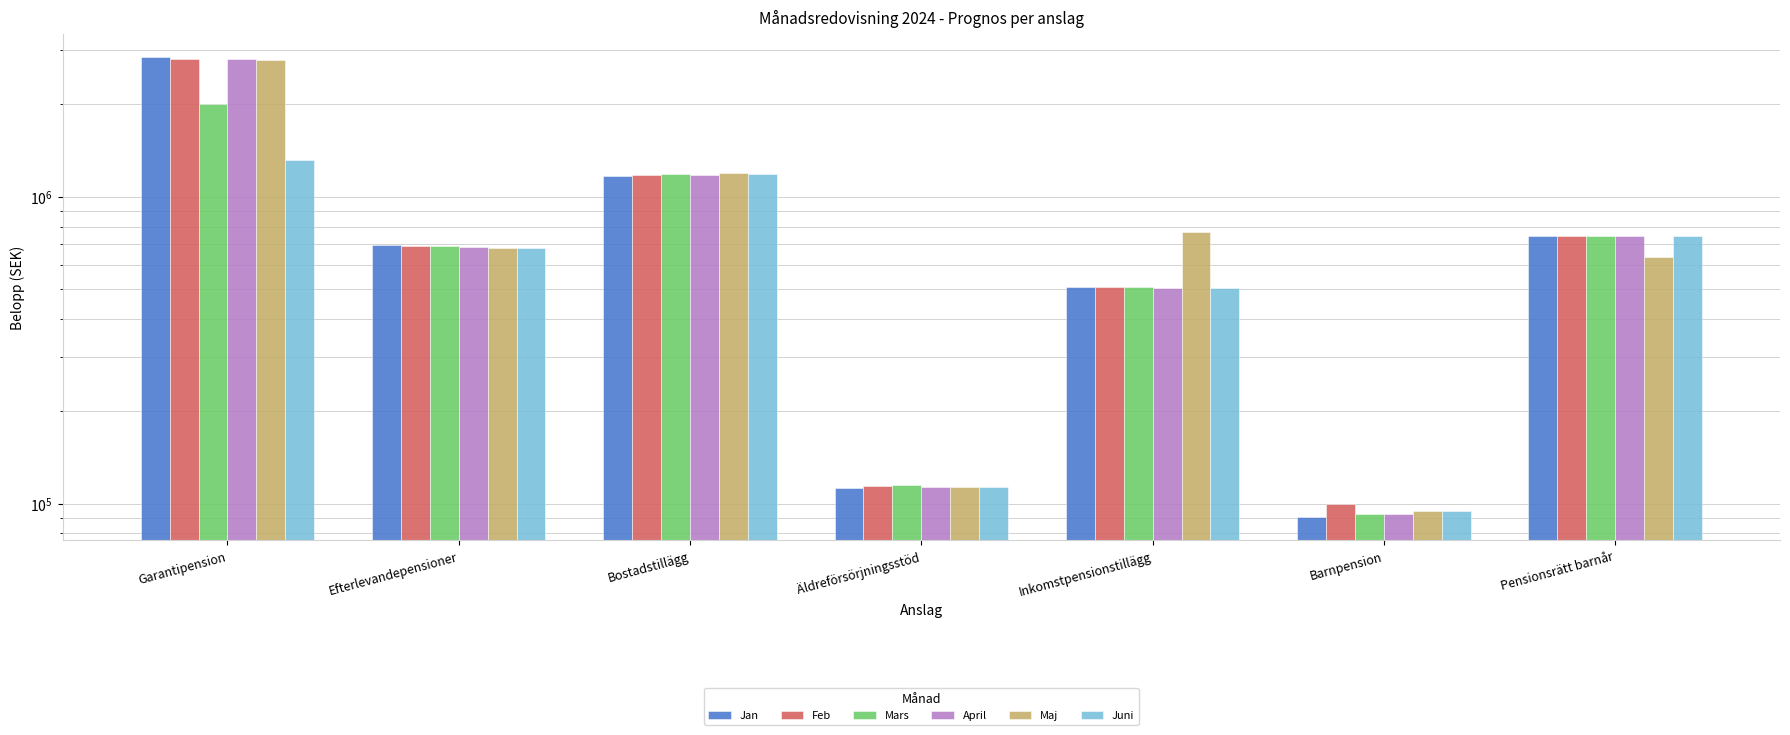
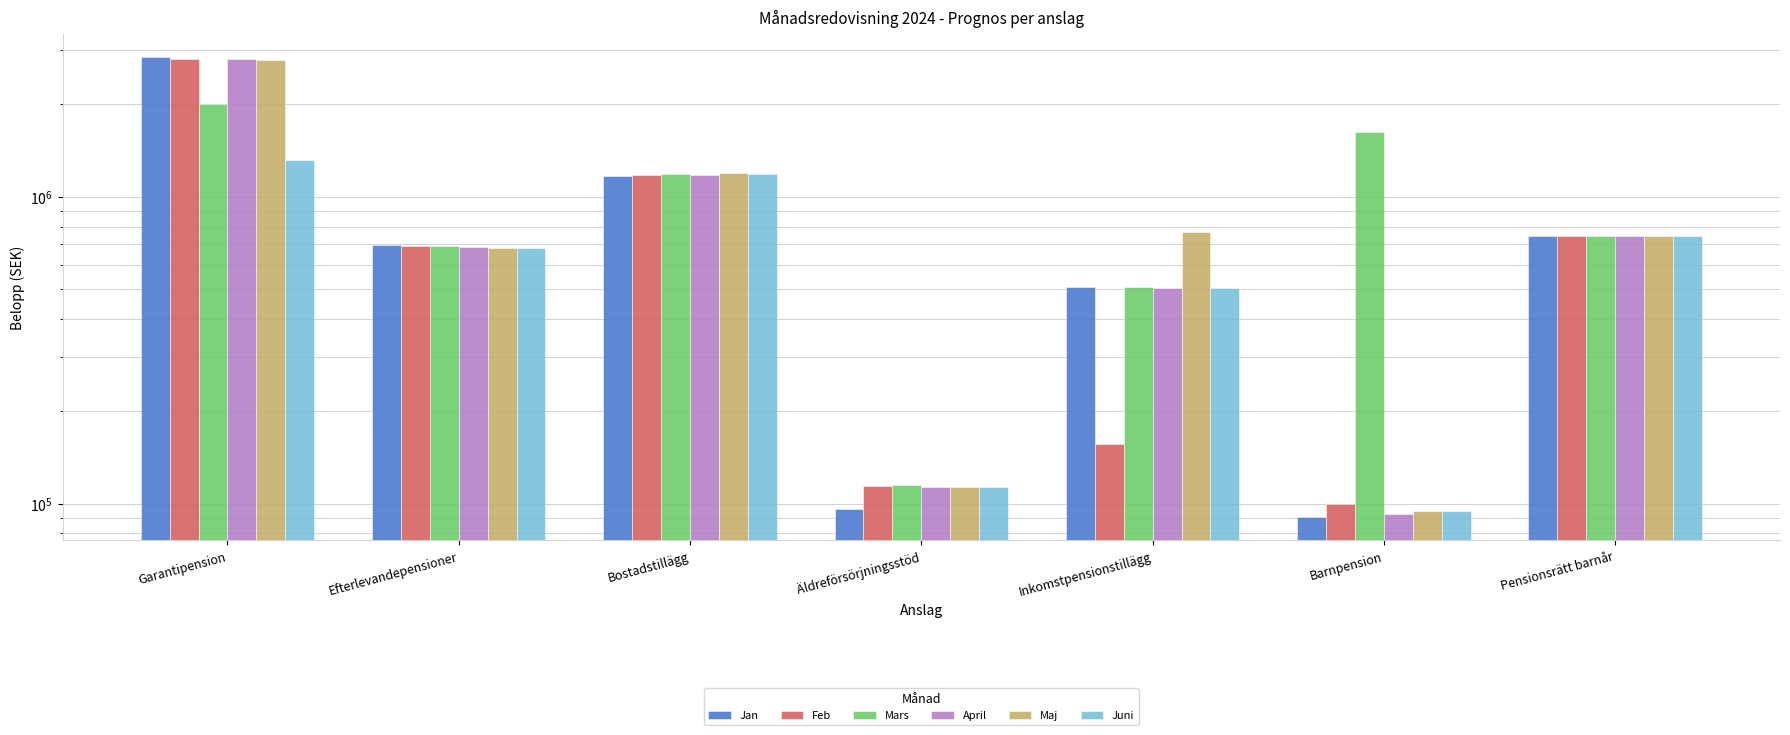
Jan, Äldreförsörjningsstöd: 112000 -> 96000
Feb, Inkomstpensionstillägg: 510000 -> 160000
Mars, Barnpension: 93000 -> 1600000
Maj, Pensionsrätt barnår: 640000 -> 750000
